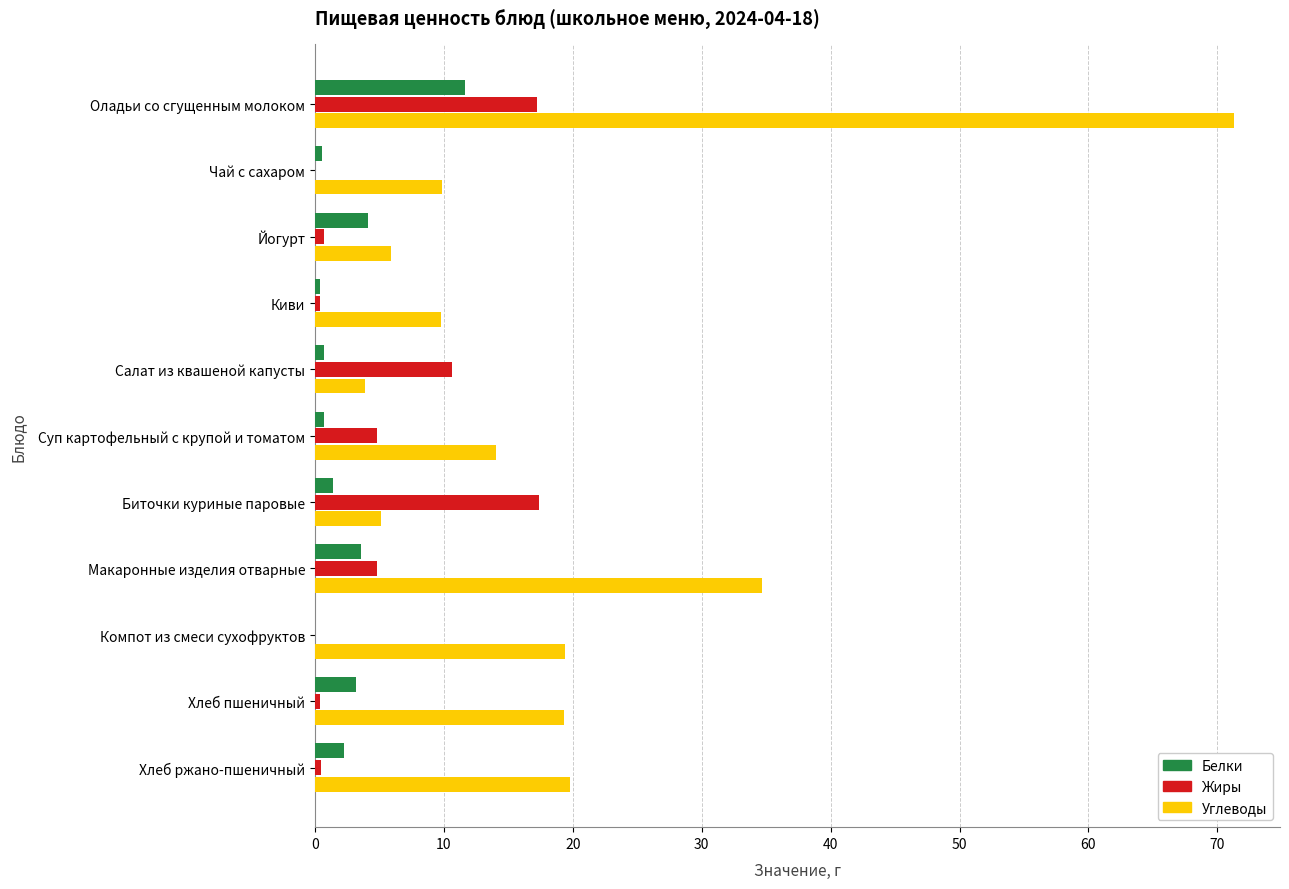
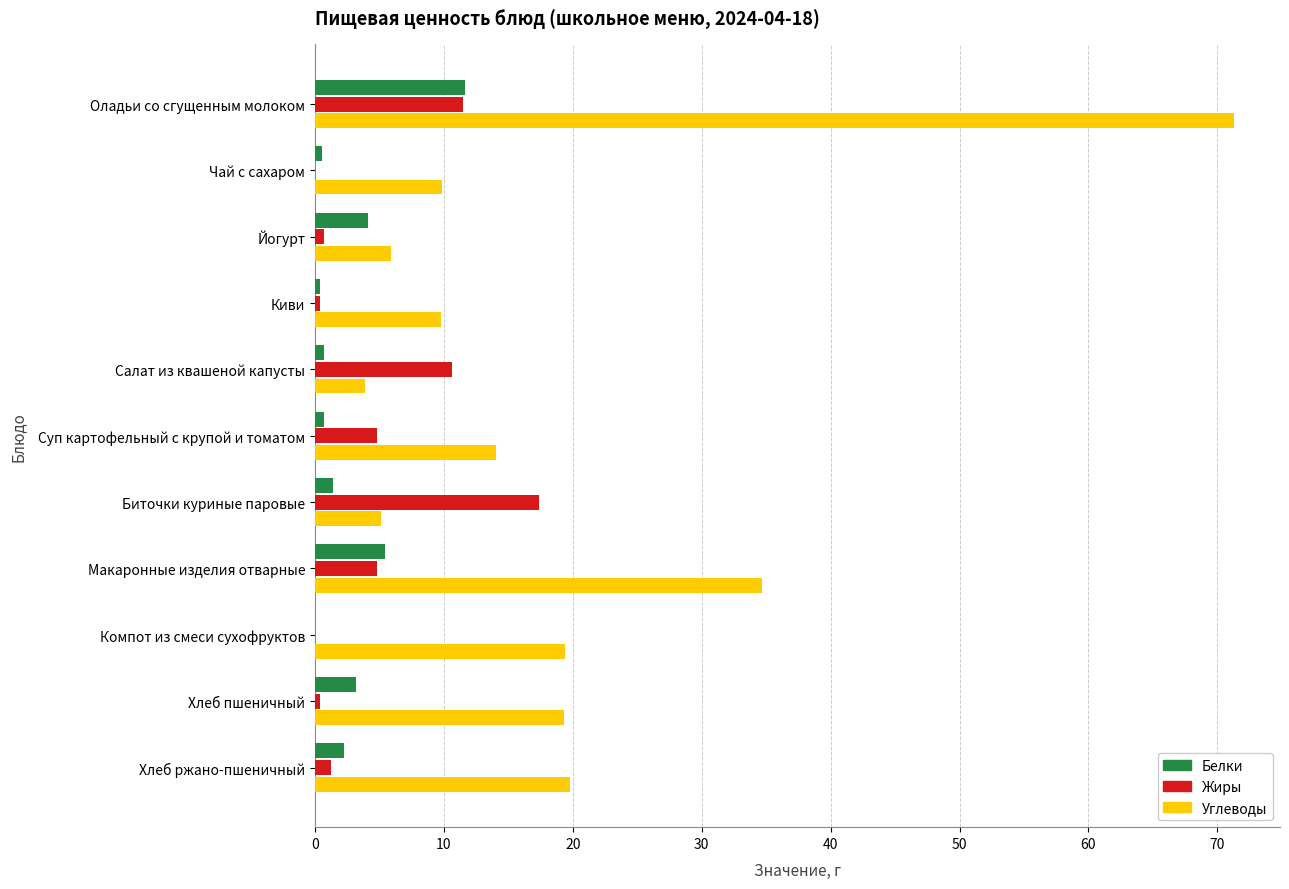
Жиры, Оладьи со сгущенным молоком: 17.3 -> 11.5
Белки, Макаронные изделия отварные: 3.6 -> 5.4
Жиры, Хлеб ржано-пшеничный: 0.4 -> 1.3
